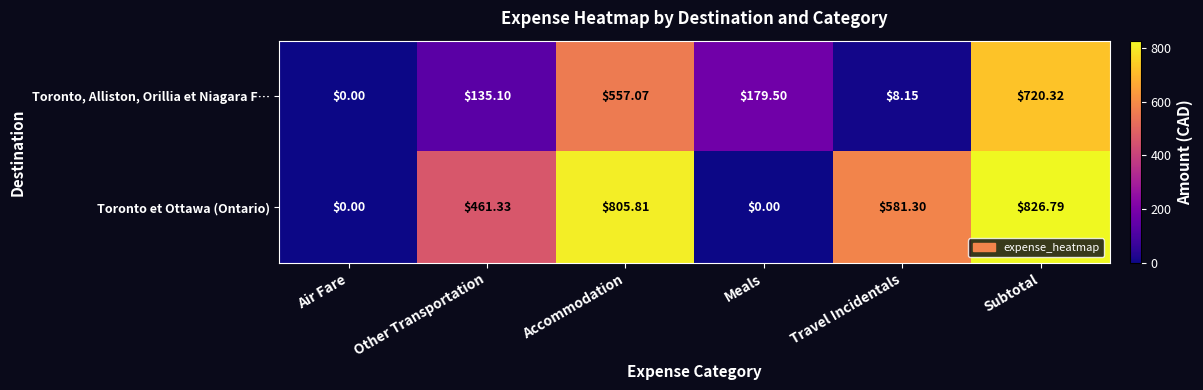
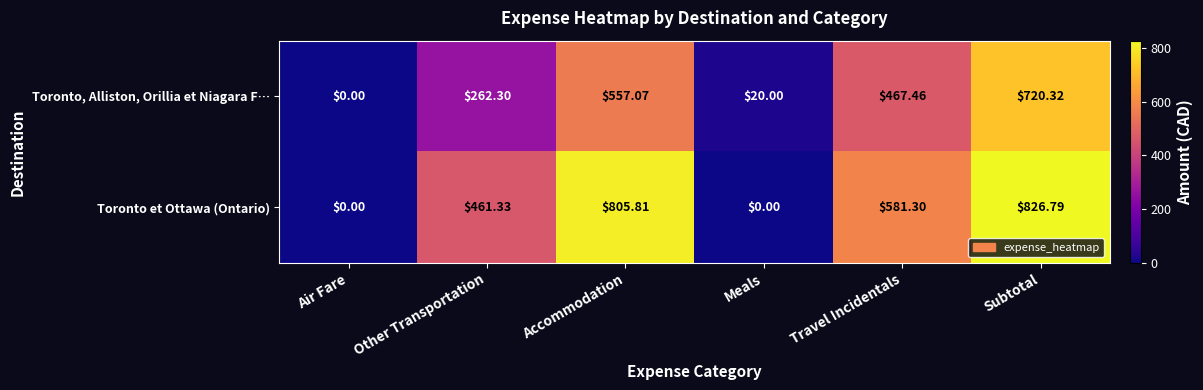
Toronto, Alliston, Orillia et Niagara F…, Other Transportation: $135.10 -> $262.30
Toronto, Alliston, Orillia et Niagara F…, Meals: $179.50 -> $20.00
Toronto, Alliston, Orillia et Niagara F…, Travel Incidentals: $8.15 -> $467.46
